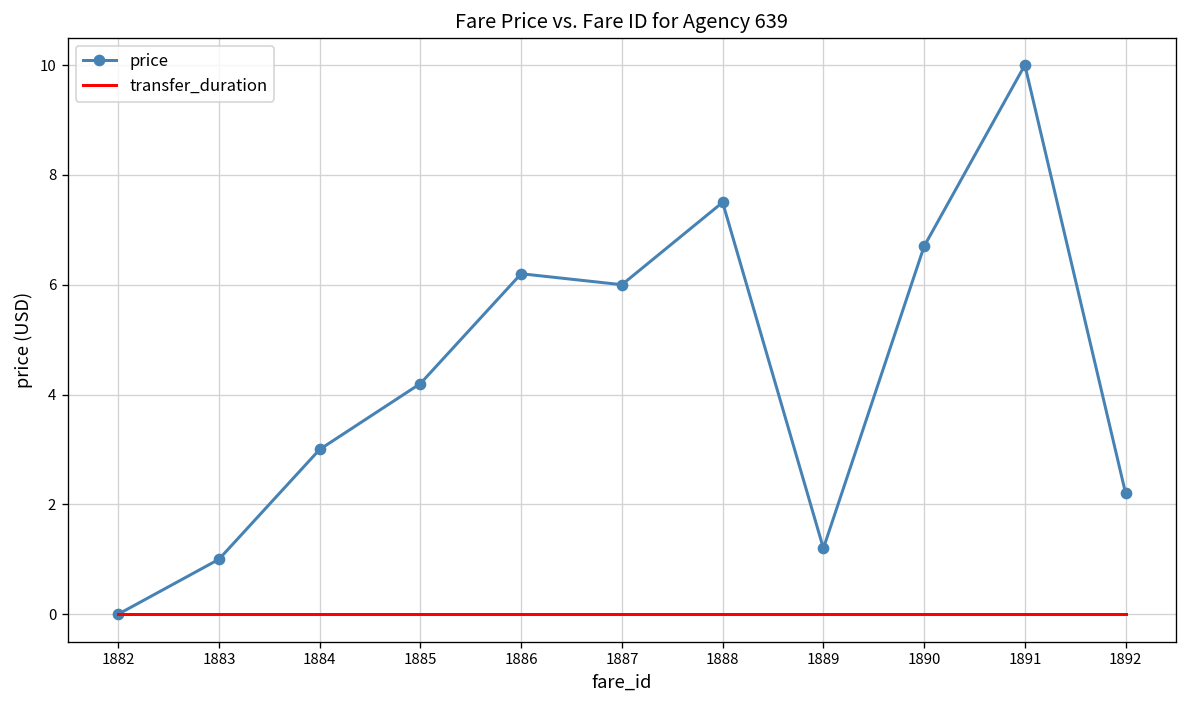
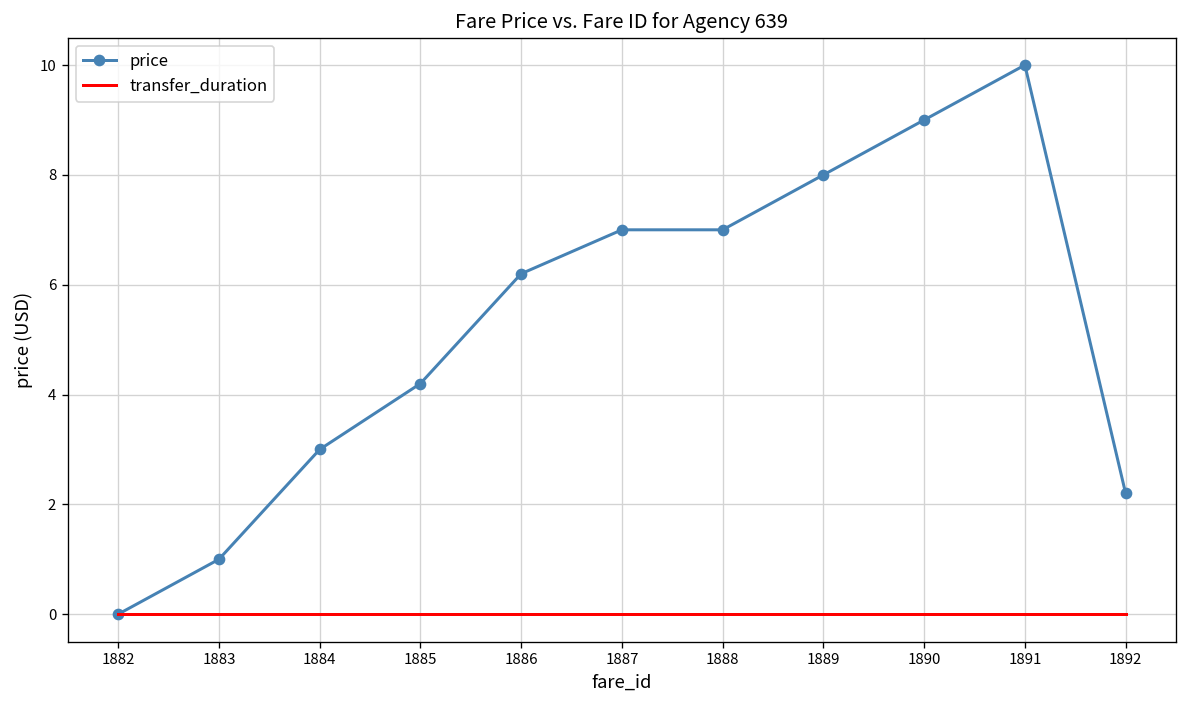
price, 1887: 6 -> 7
price, 1888: 7.5 -> 7.0
price, 1889: 1.2 -> 8.0
price, 1890: 6.7 -> 9.0
